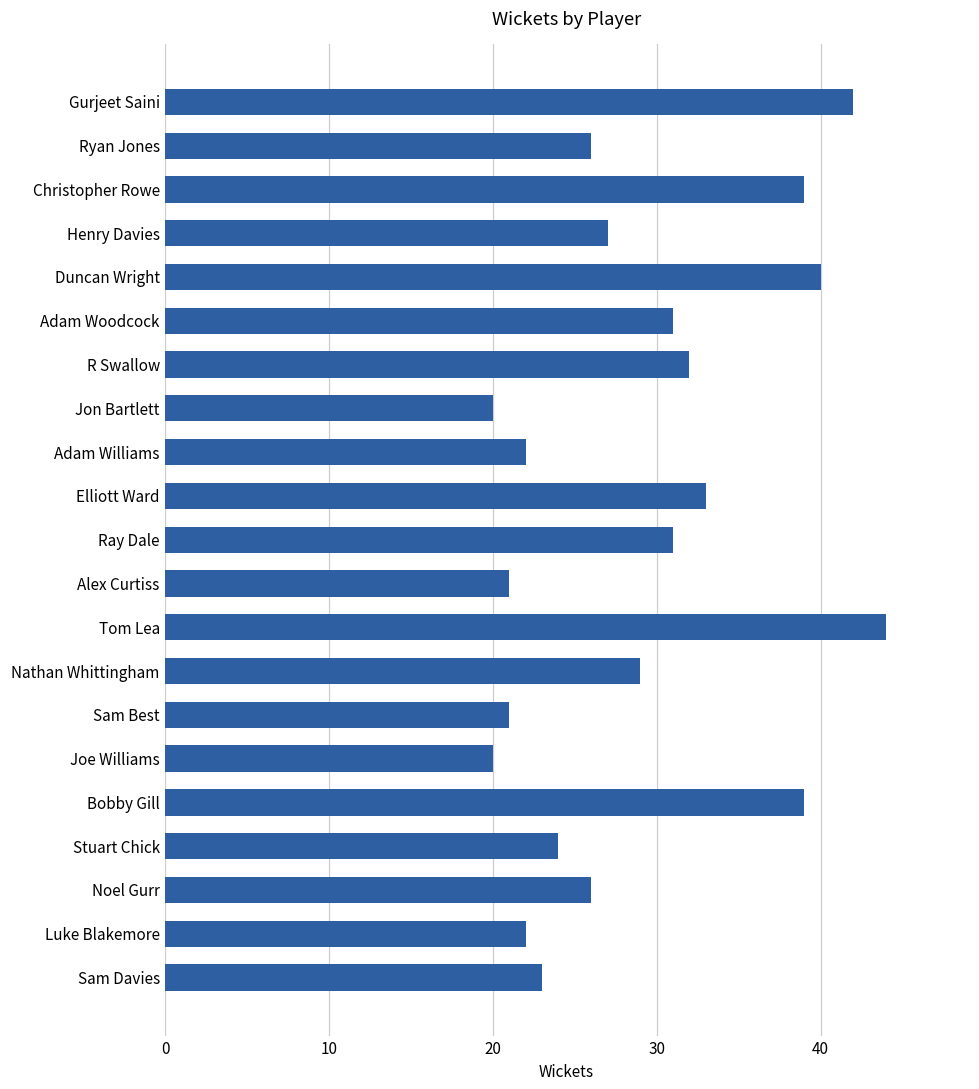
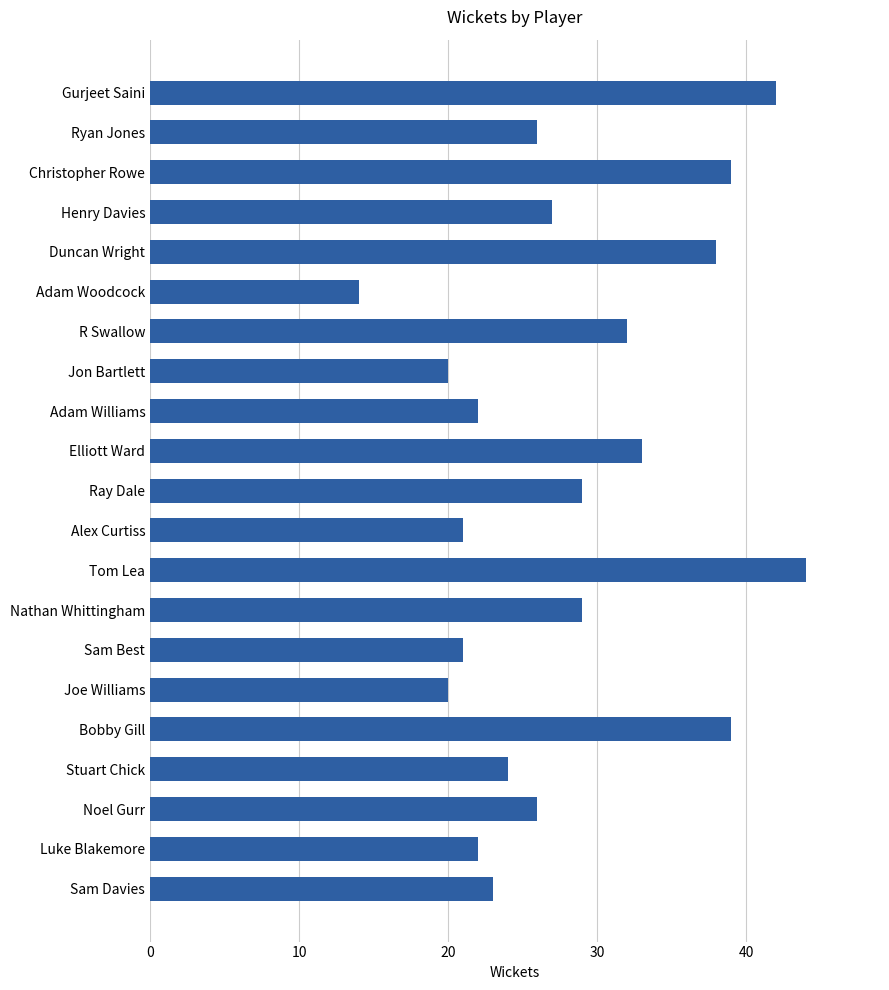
Duncan Wright: 40 -> 38
Adam Woodcock: 31 -> 14
Ray Dale: 31 -> 29
